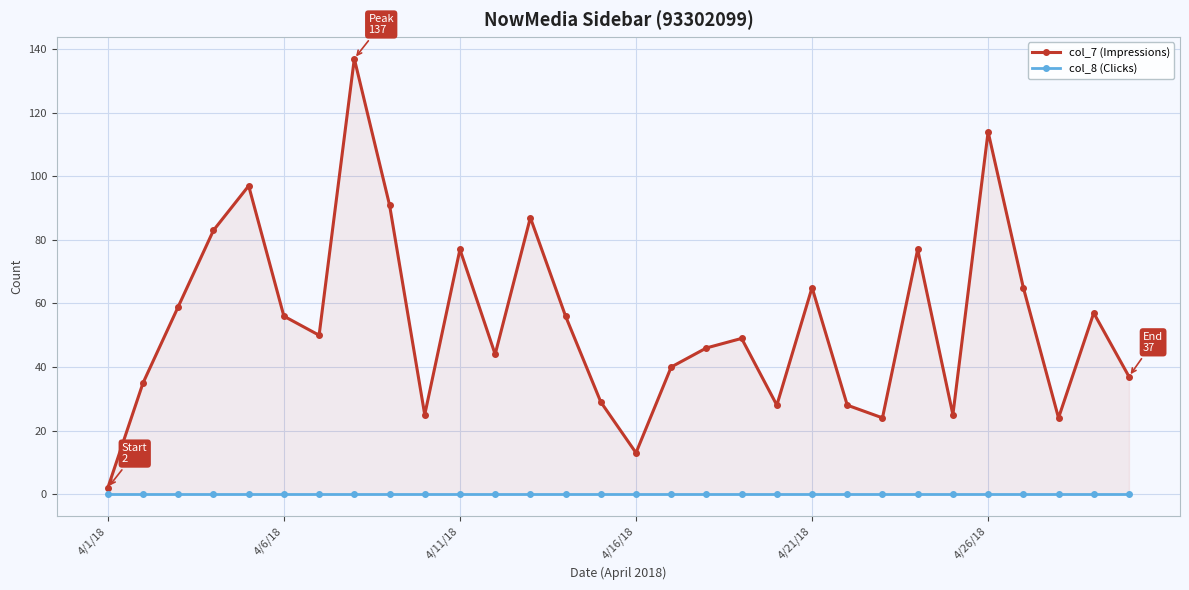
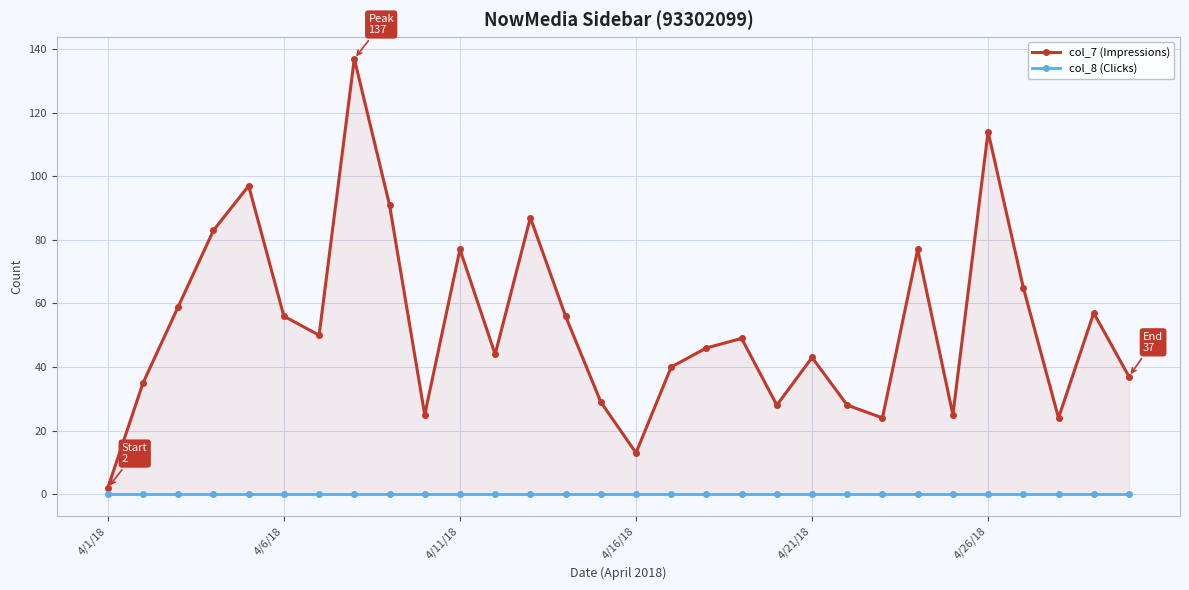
col_7 (Impressions), 4/21/18: 65 -> 43
